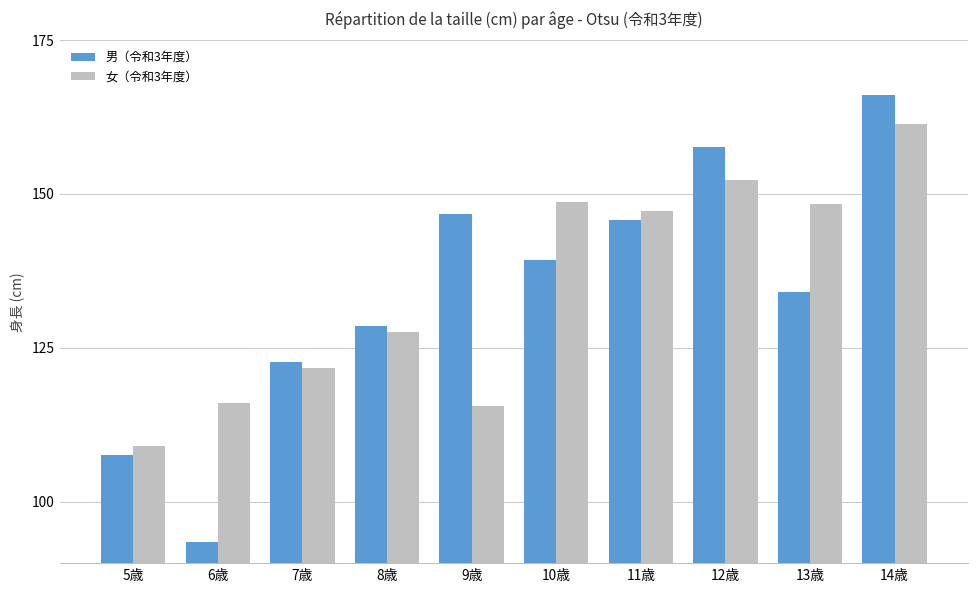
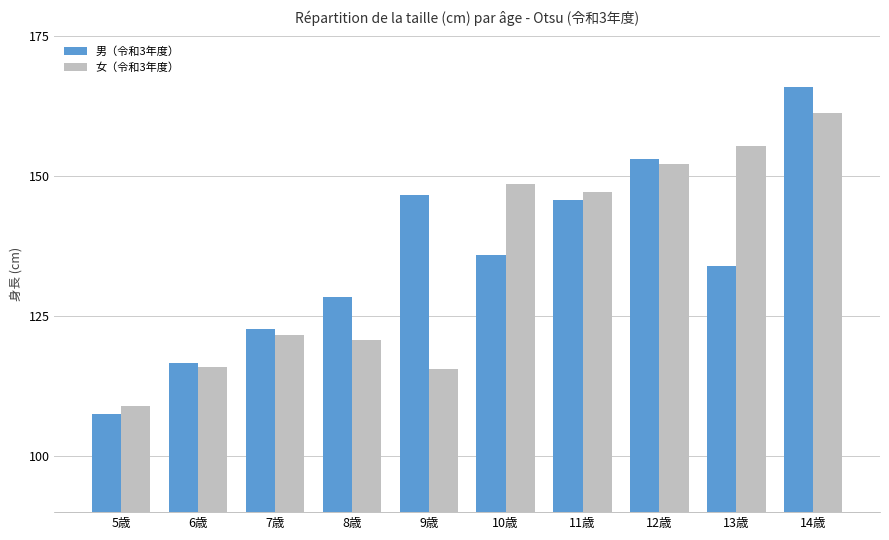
男（令和3年度）, 6歳: 94 -> 117
女（令和3年度）, 8歳: 128 -> 121
男（令和3年度）, 10歳: 139 -> 136
男（令和3年度）, 12歳: 158 -> 153
女（令和3年度）, 13歳: 148 -> 155
